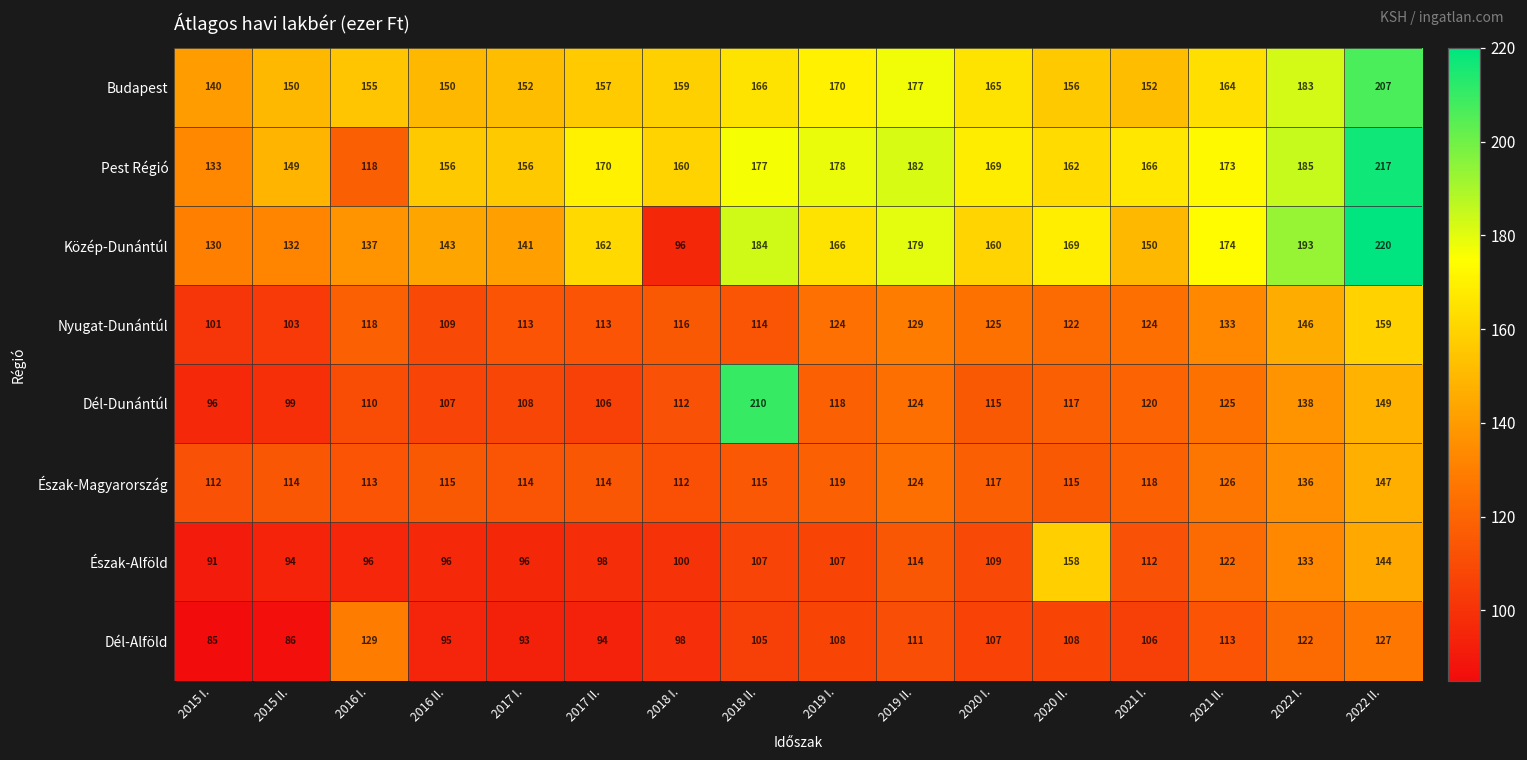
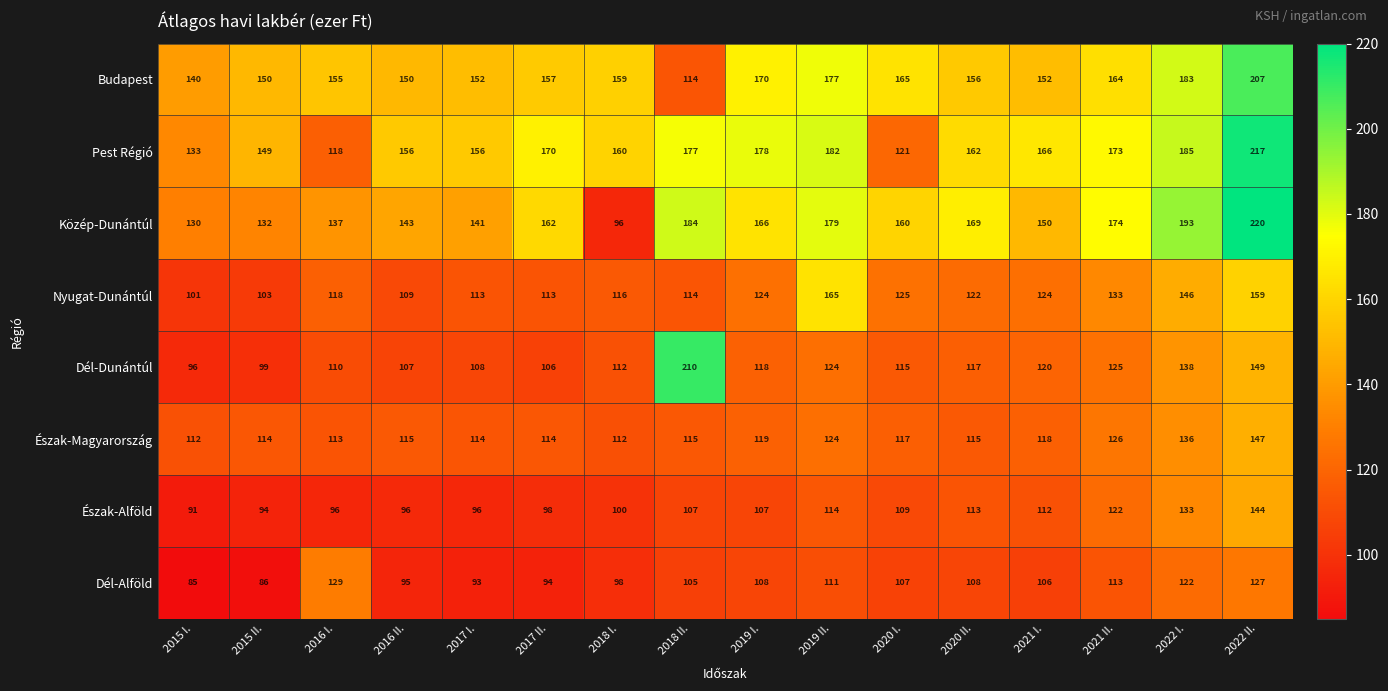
Budapest, 2018 II.: 166 -> 114
Pest Régió, 2020 I.: 169 -> 121
Nyugat-Dunántúl, 2019 II.: 129 -> 165
Észak-Alföld, 2020 II.: 158 -> 113
